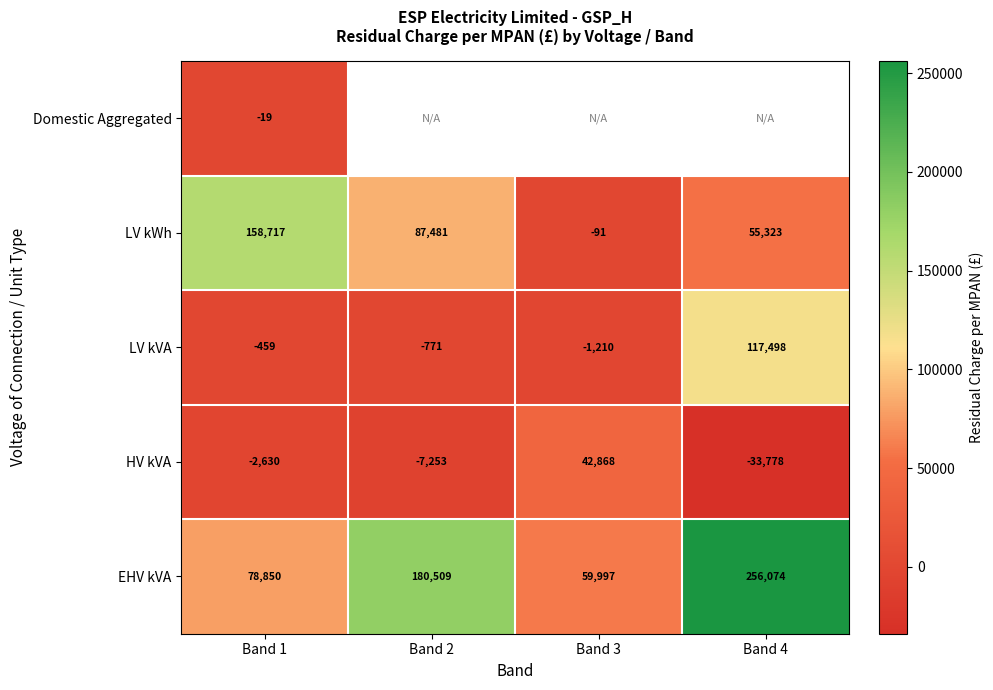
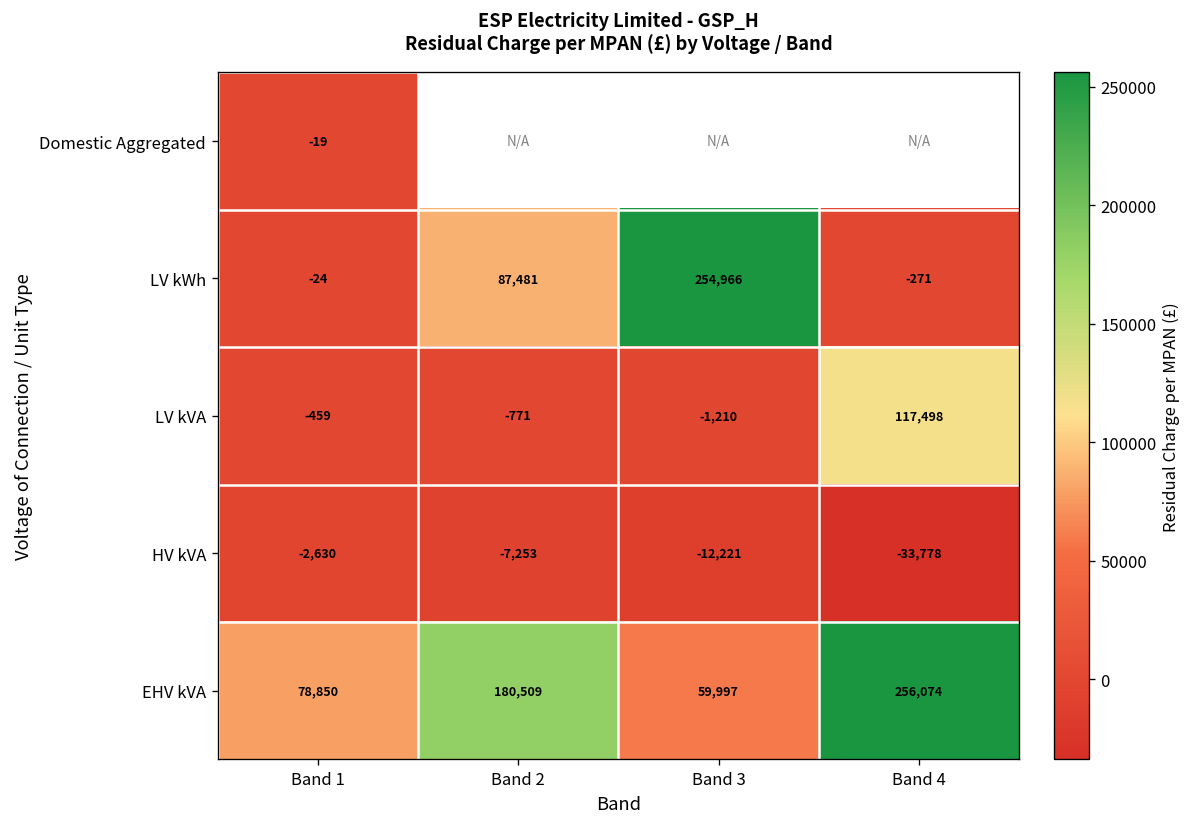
LV kWh, Band 1: 158,717 -> -24
LV kWh, Band 3: -91 -> 254,966
LV kWh, Band 4: 55,323 -> -271
HV kVA, Band 3: 42,868 -> -12,221
